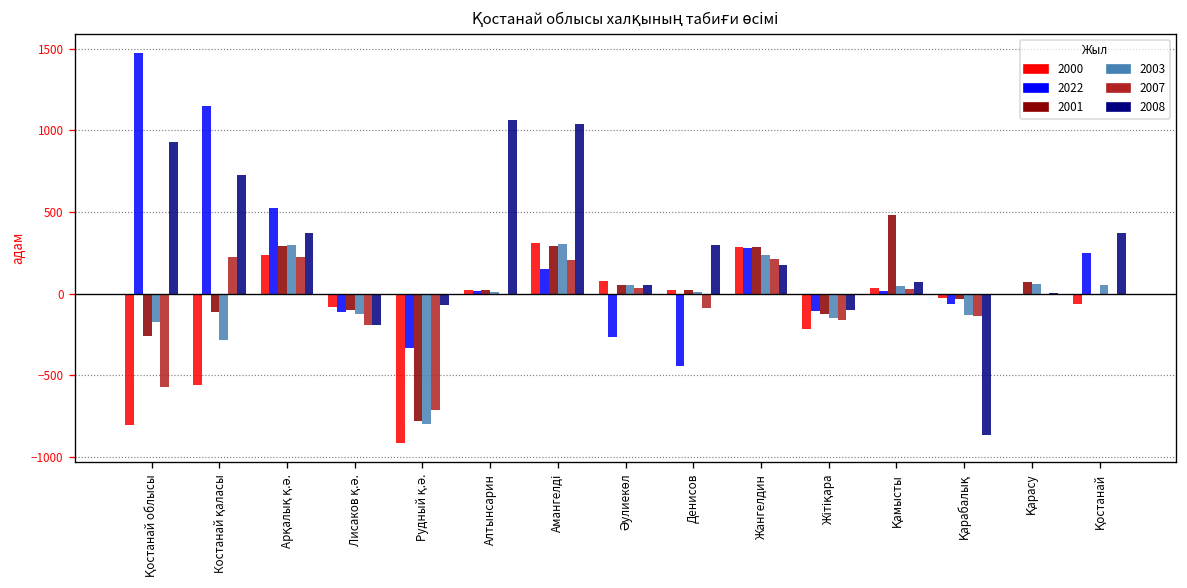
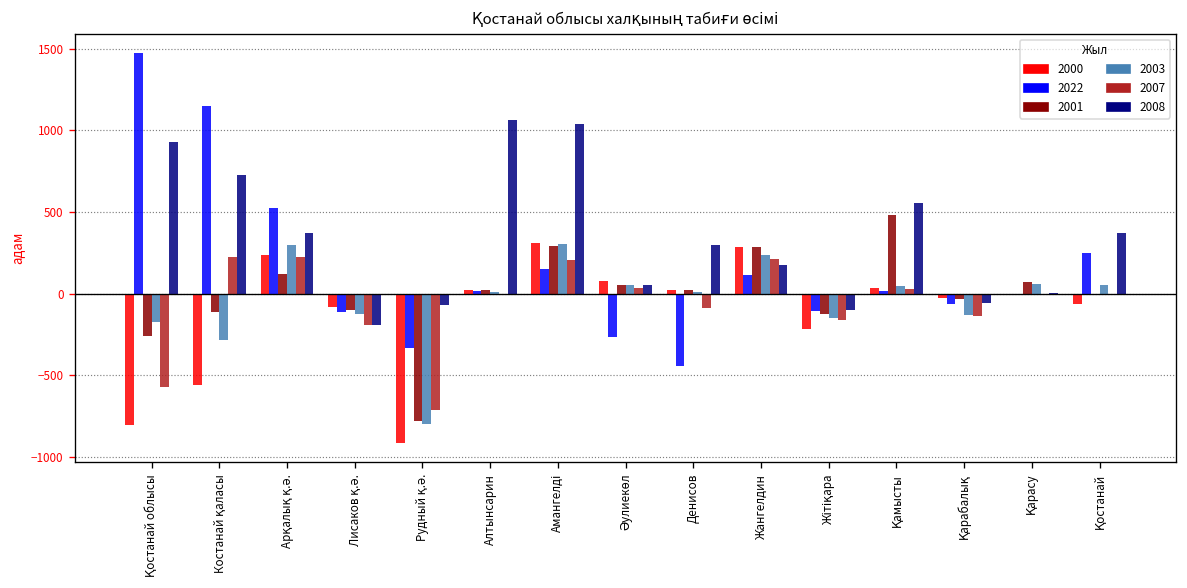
2001, Арқалық қ.ә.: 290 -> 120
2022, Жангелдин: 280 -> 110
2008, Қамысты: 70 -> 560
2008, Қарабалық: -870 -> -60
